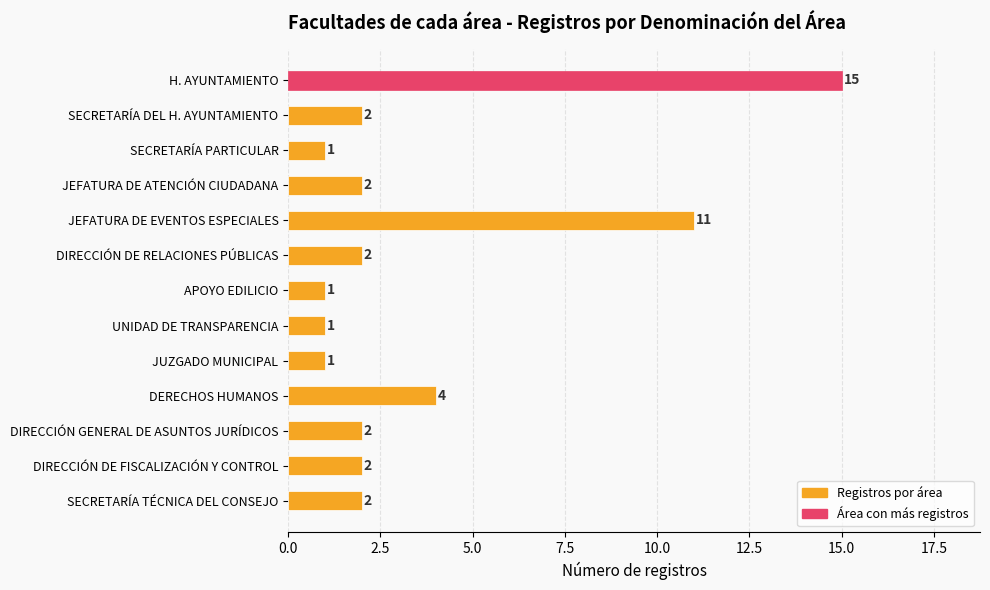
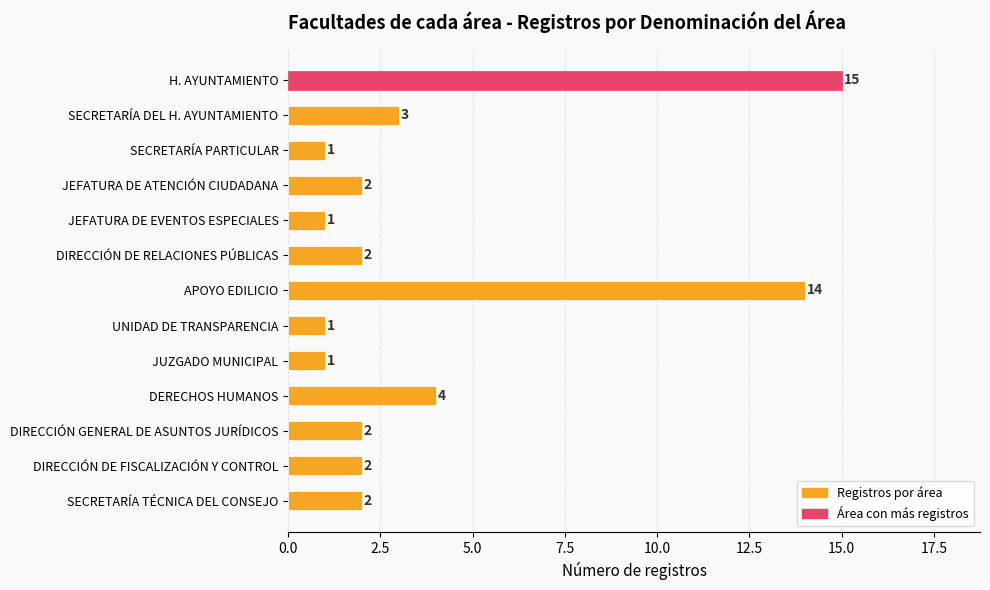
SECRETARÍA DEL H. AYUNTAMIENTO: 2 -> 3
JEFATURA DE EVENTOS ESPECIALES: 11 -> 1
APOYO EDILICIO: 1 -> 14
